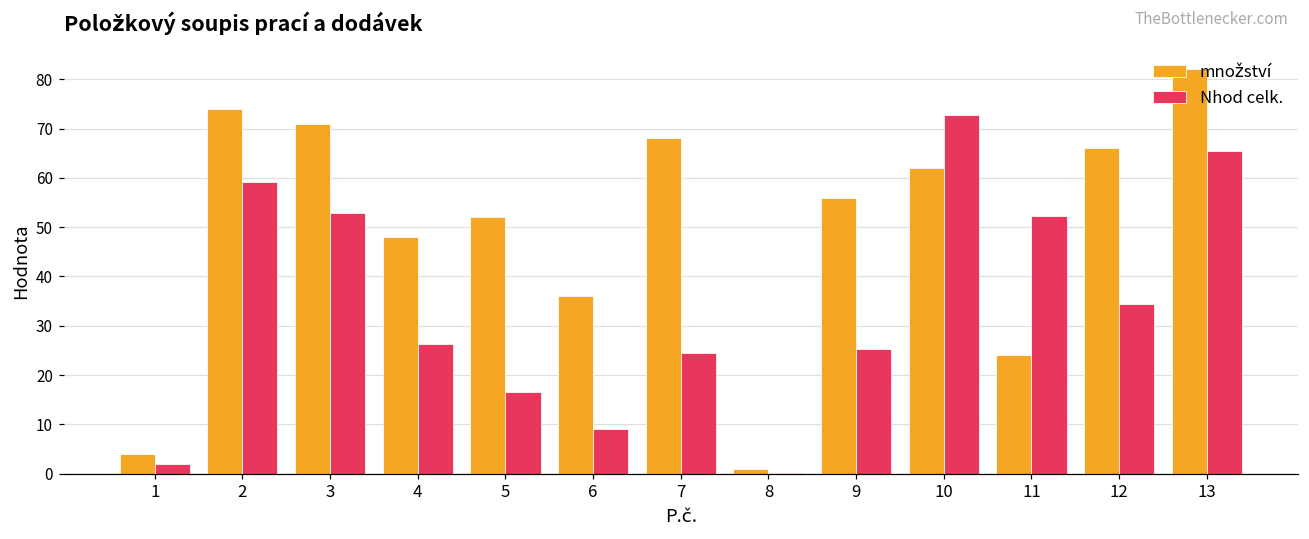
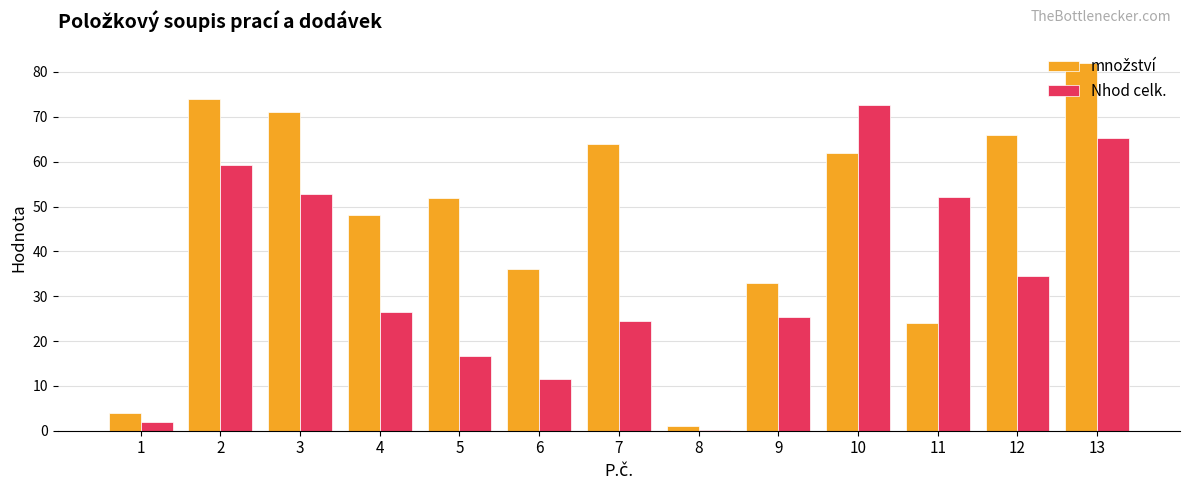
Nhod celk., 6: 9 -> 12
množství, 7: 68 -> 64
množství, 9: 56 -> 33
